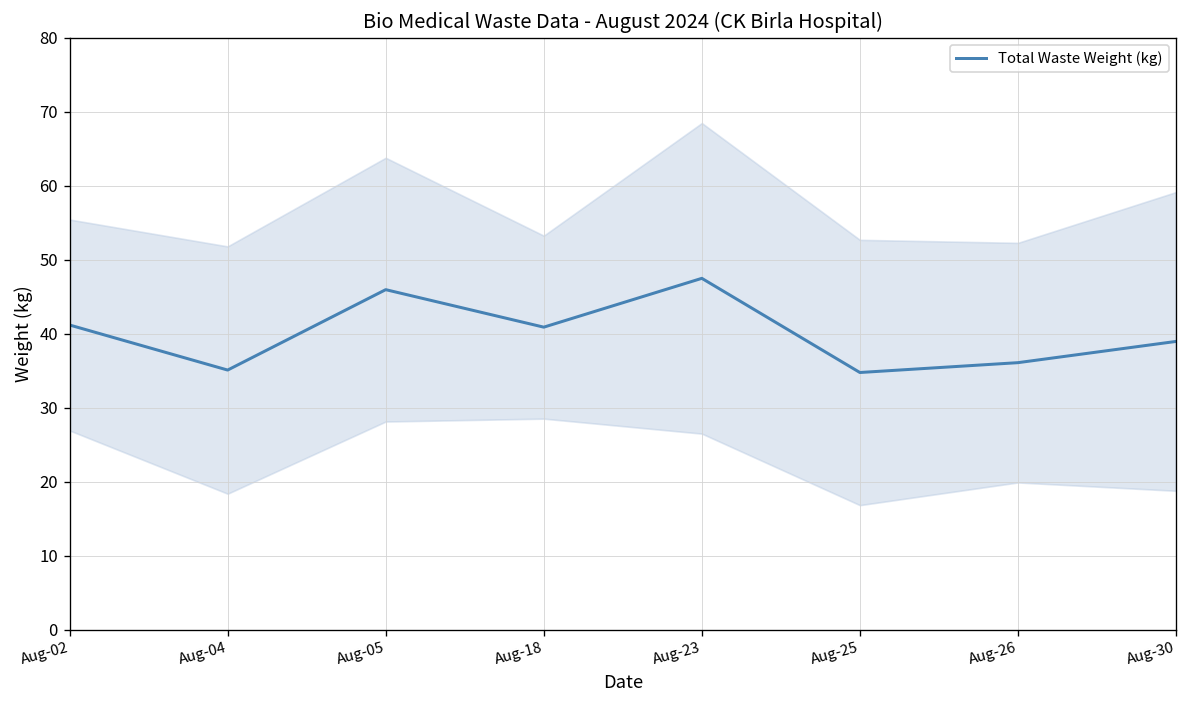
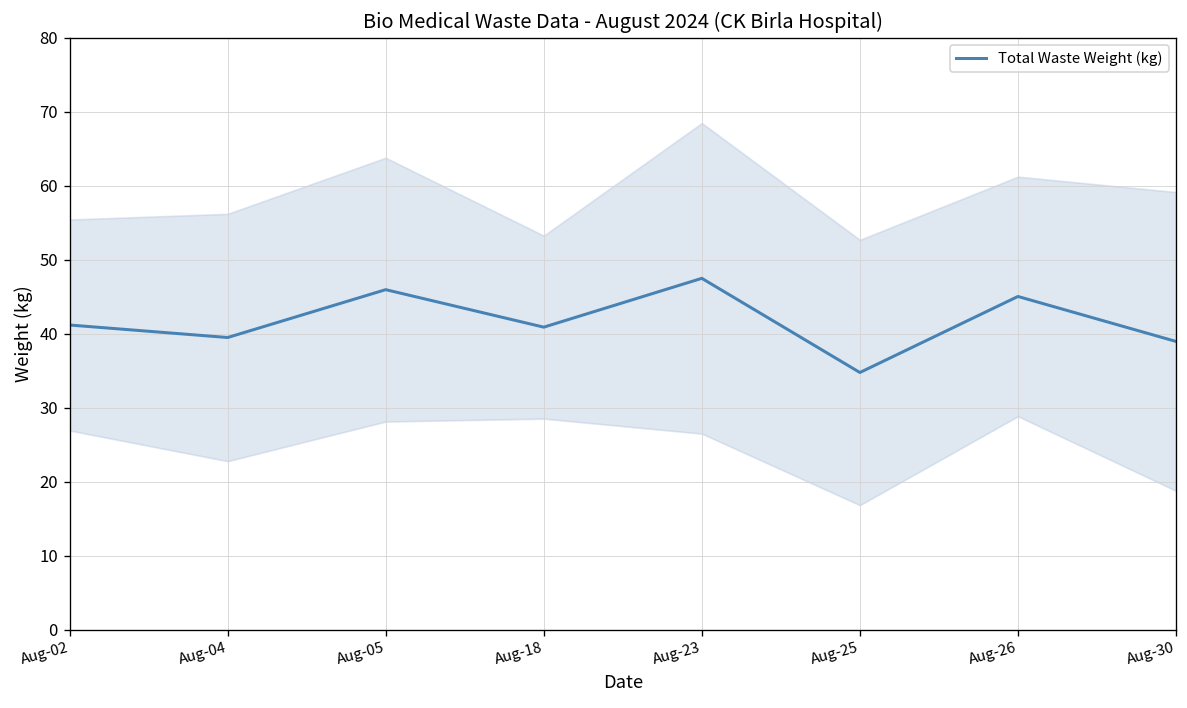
Total Waste Weight (kg), Aug-04: 35 -> 39
Total Waste Weight (kg), Aug-26: 36 -> 45
